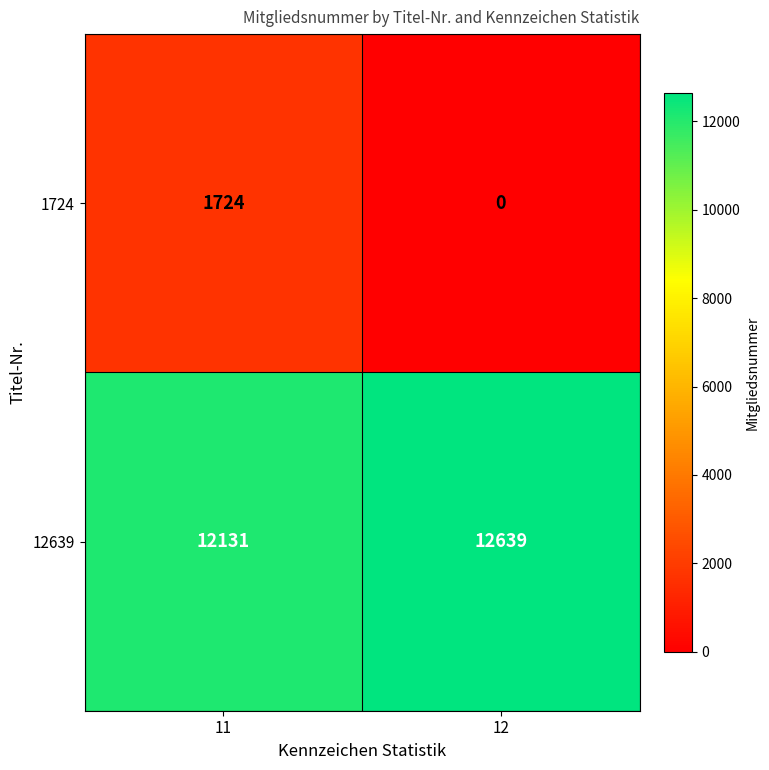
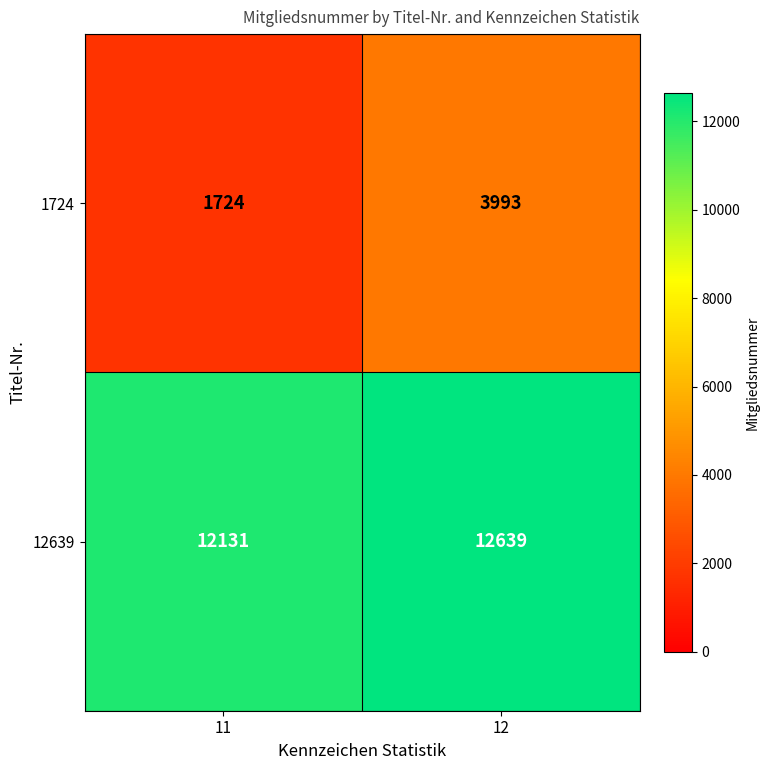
1724, 12: 0 -> 3993
